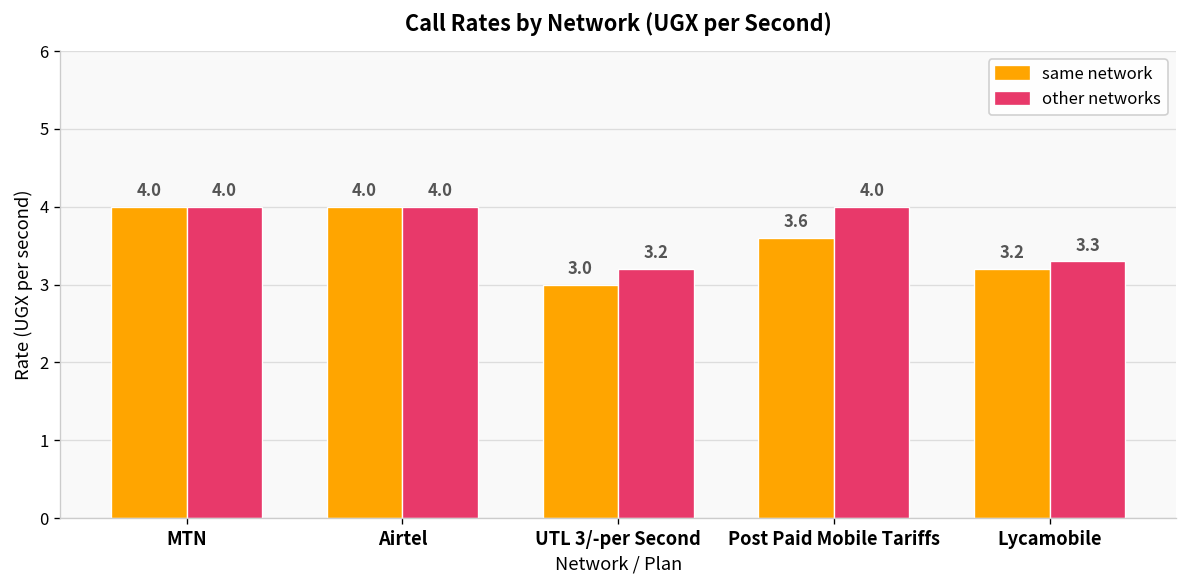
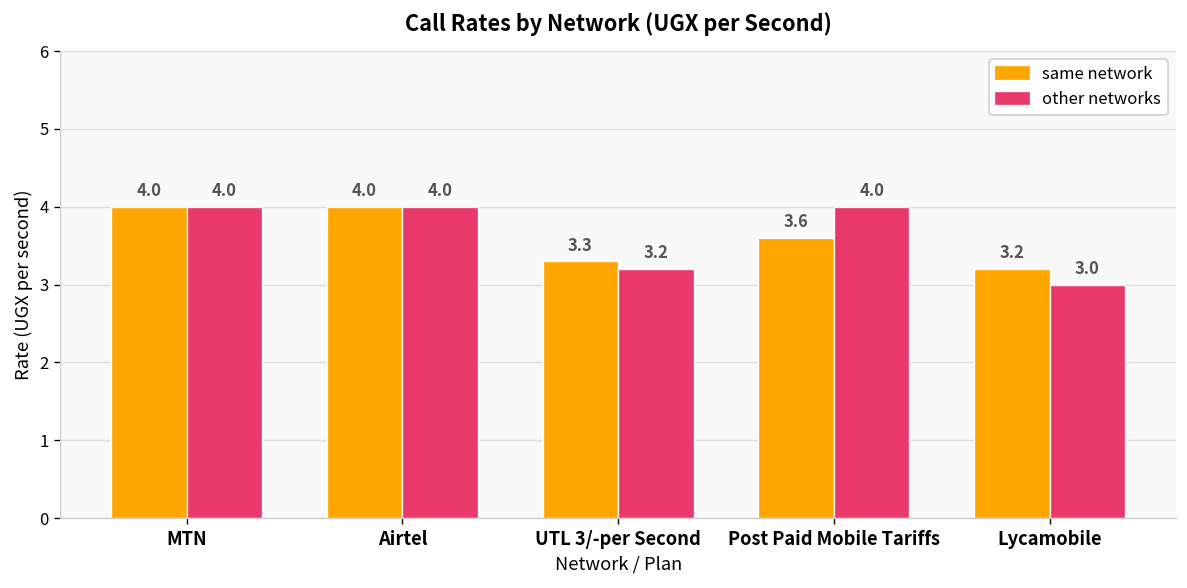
same network, UTL 3/-per Second: 3.0 -> 3.3
other networks, Lycamobile: 3.3 -> 3.0
